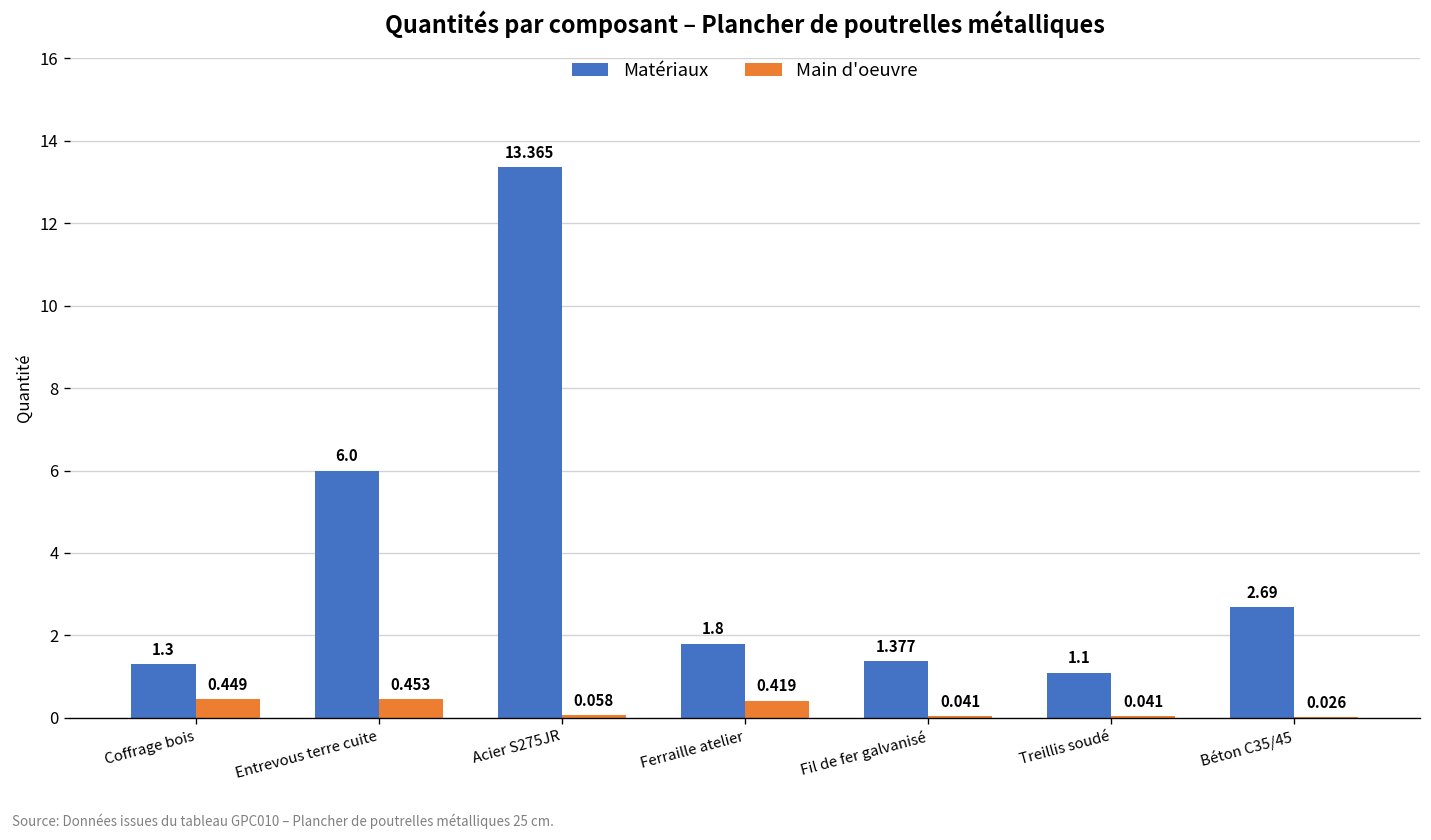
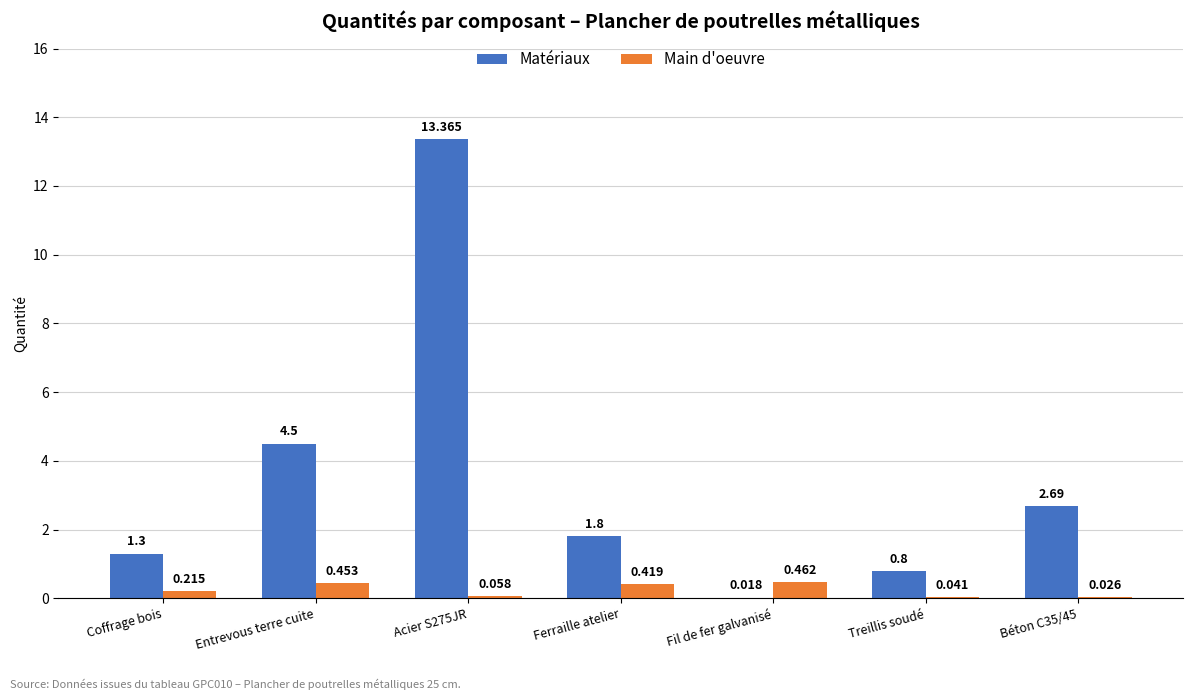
Main d'oeuvre, Coffrage bois: 0.449 -> 0.215
Matériaux, Entrevous terre cuite: 6.0 -> 4.5
Matériaux, Fil de fer galvanisé: 1.377 -> 0.018
Main d'oeuvre, Fil de fer galvanisé: 0.041 -> 0.462
Matériaux, Treillis soudé: 1.1 -> 0.8
